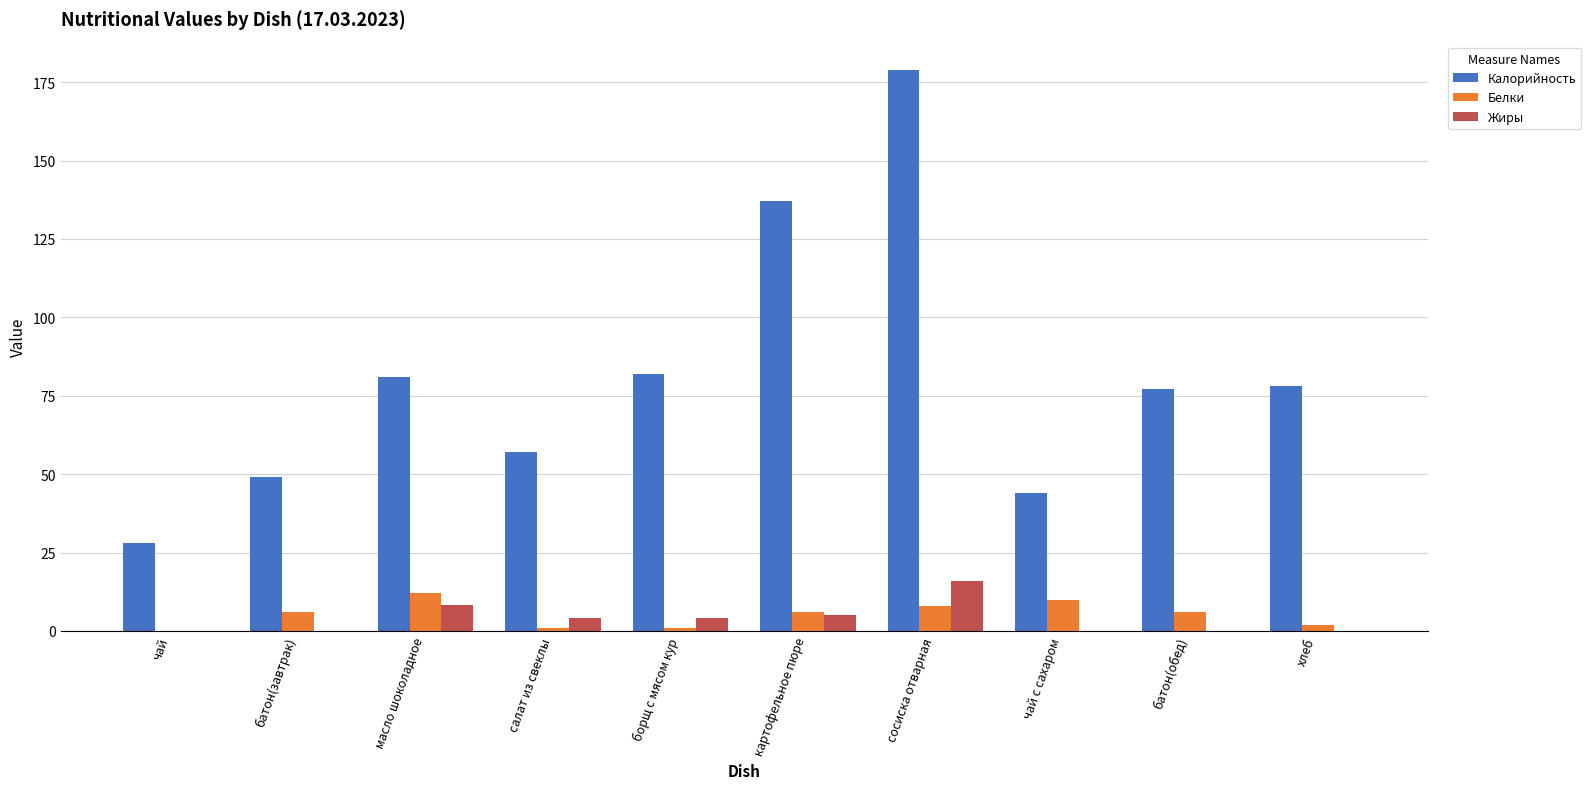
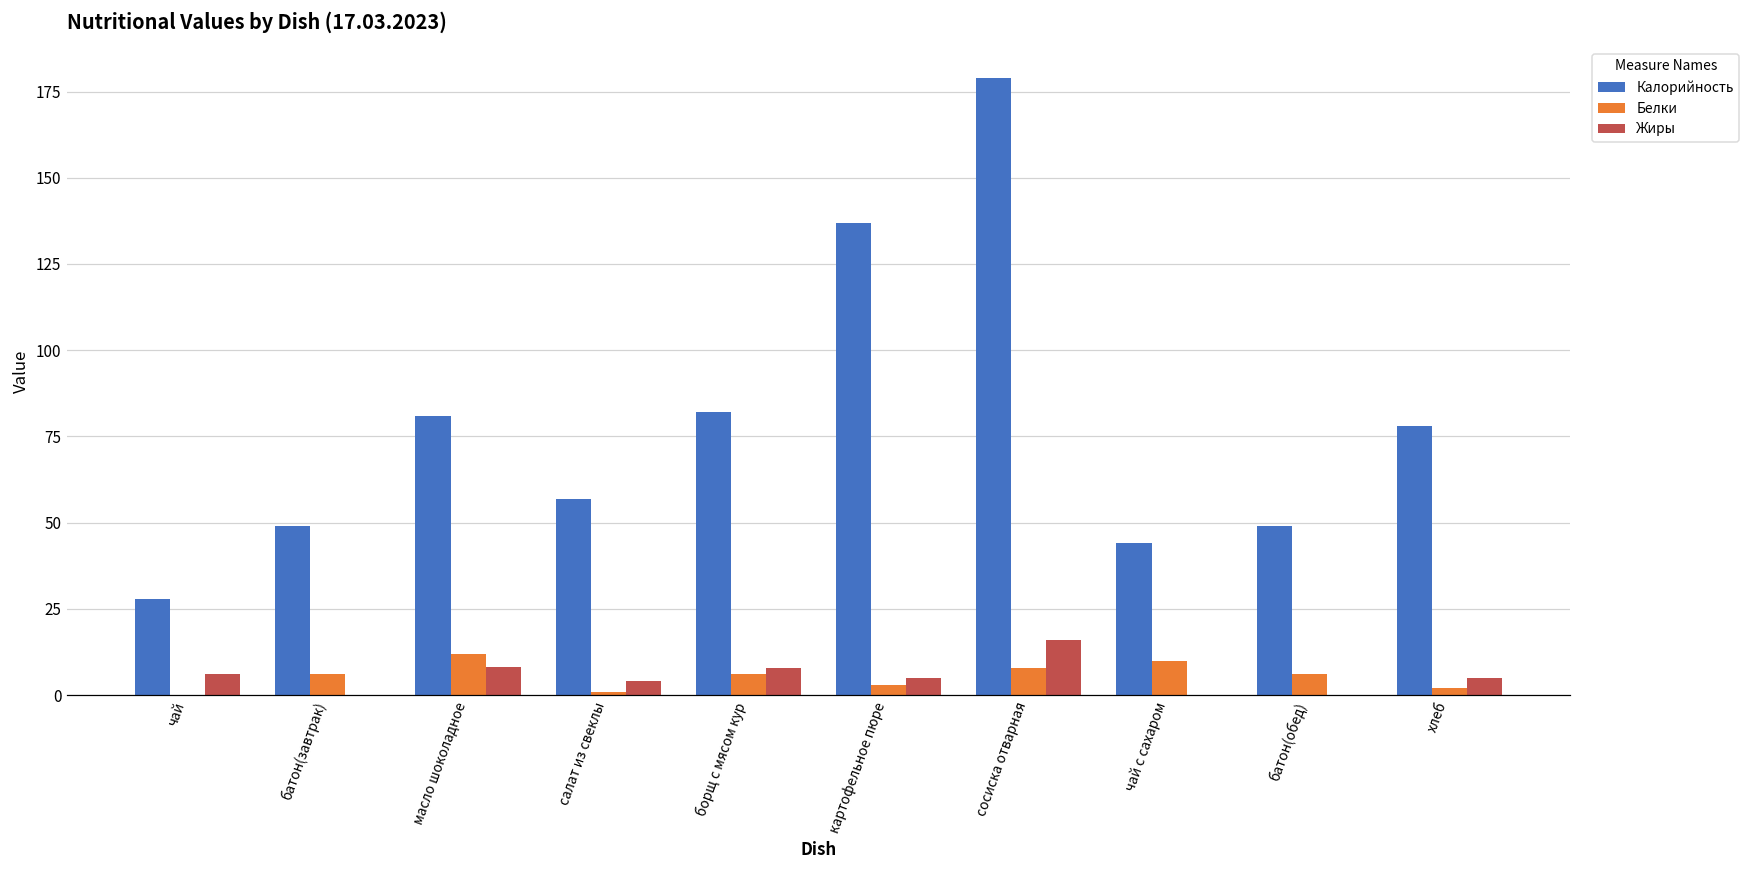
Жиры, чай: 0 -> 6
Белки, борщ с мясом кур: 1 -> 6
Жиры, борщ с мясом кур: 4 -> 8
Белки, картофельное пюре: 6 -> 3
Калорийность, батон(обед): 77 -> 49
Жиры, хлеб: 0 -> 5
